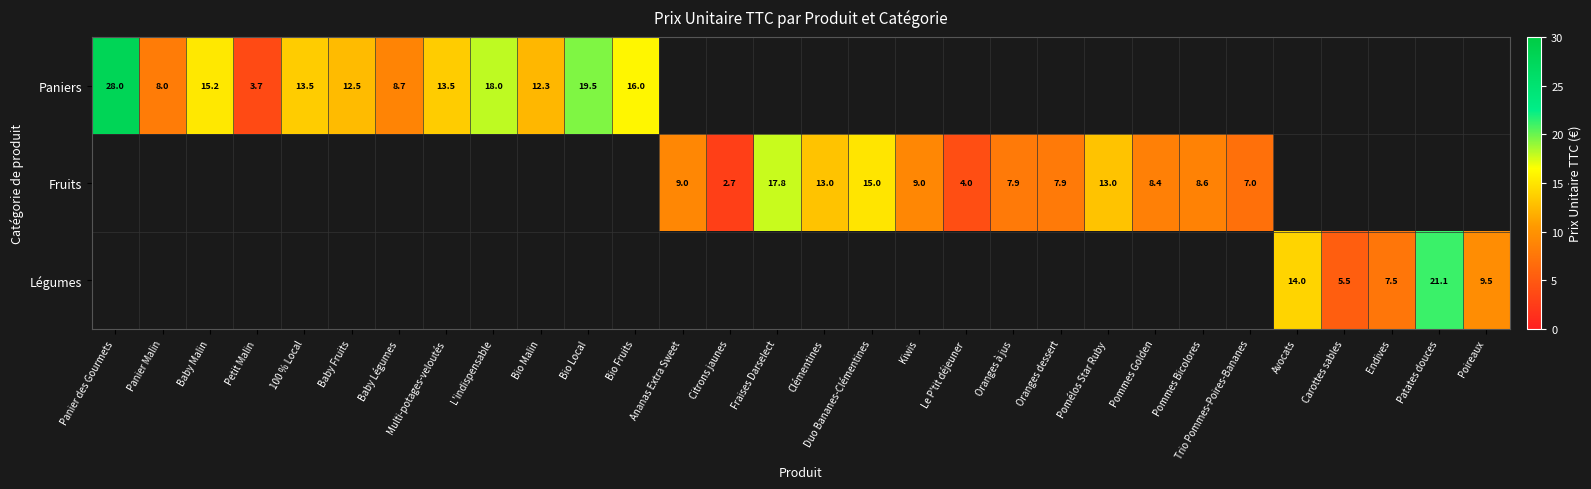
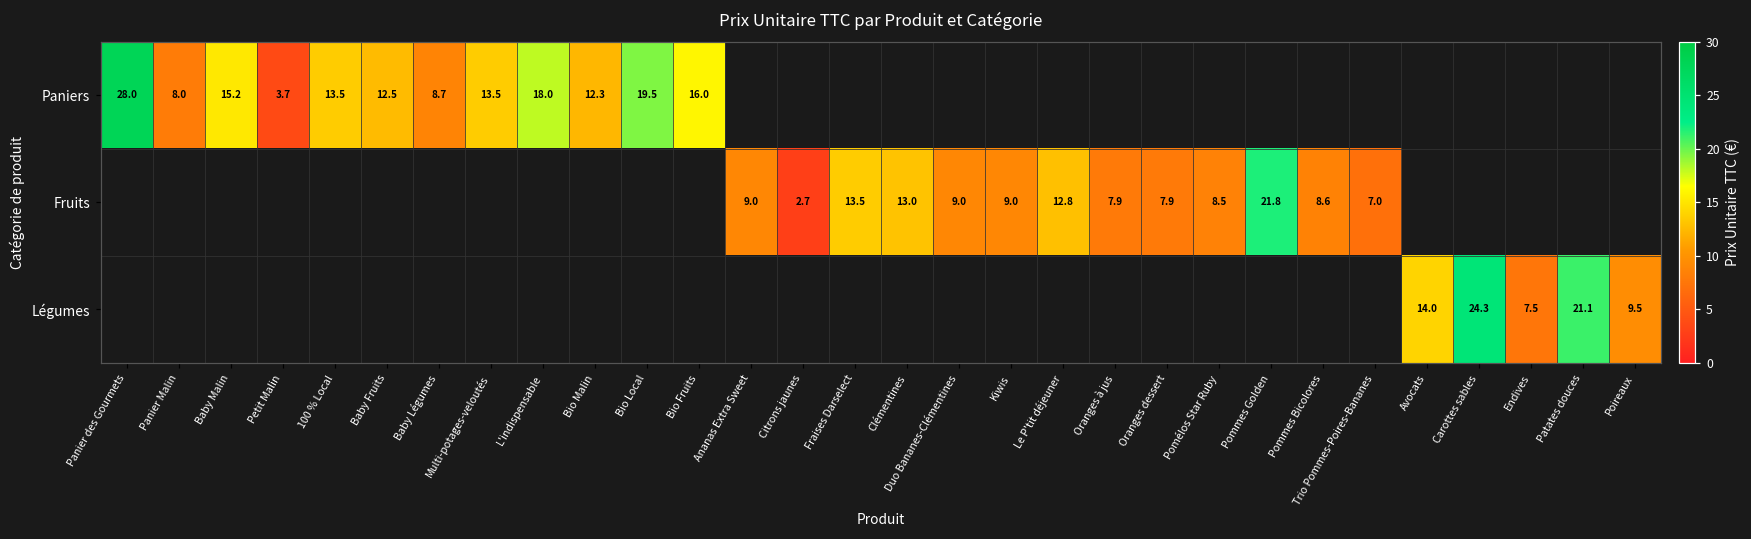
Fruits, Fraises Darselect: 17.8 -> 13.5
Fruits, Duo Bananes-Clémentines: 15.0 -> 9.0
Fruits, Le P'tit déjeuner: 4.0 -> 12.8
Fruits, Pomélos Star Ruby: 13.0 -> 8.5
Fruits, Pommes Golden: 8.4 -> 21.8
Légumes, Carottes sables: 5.5 -> 24.3
